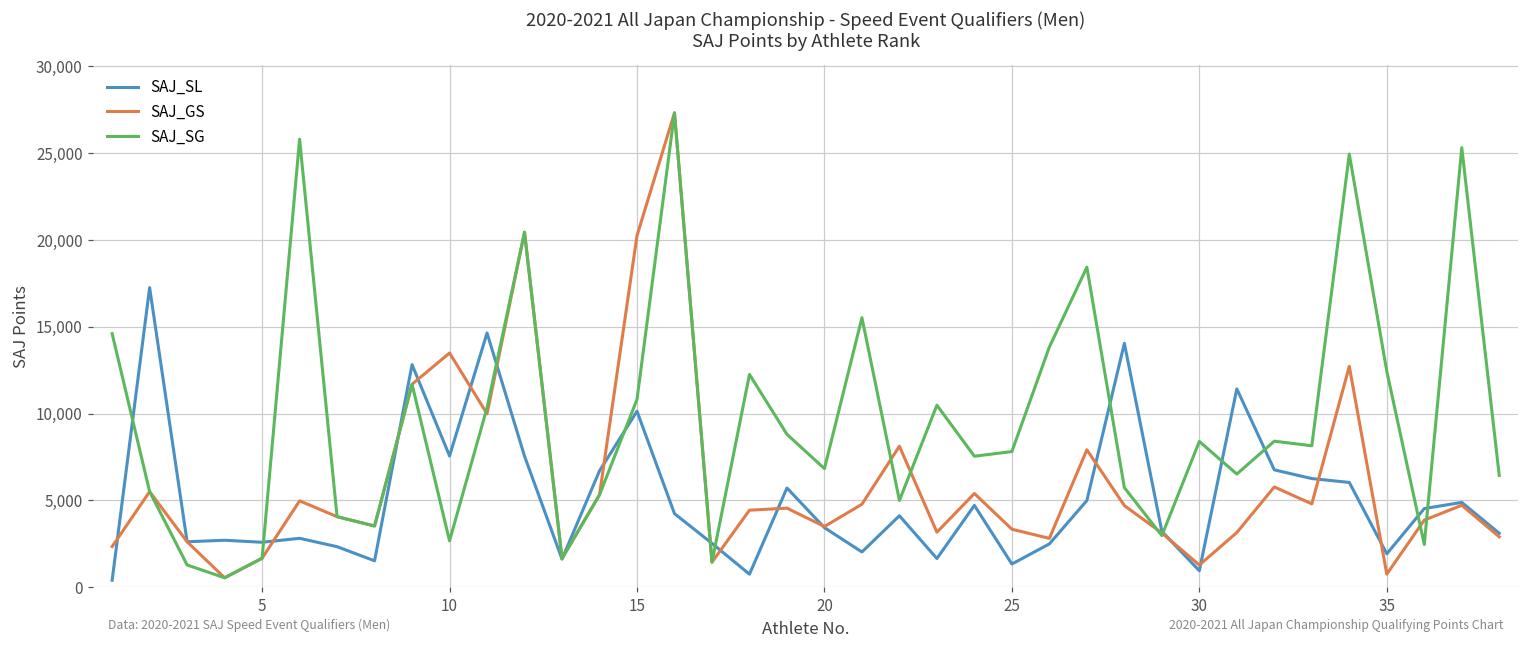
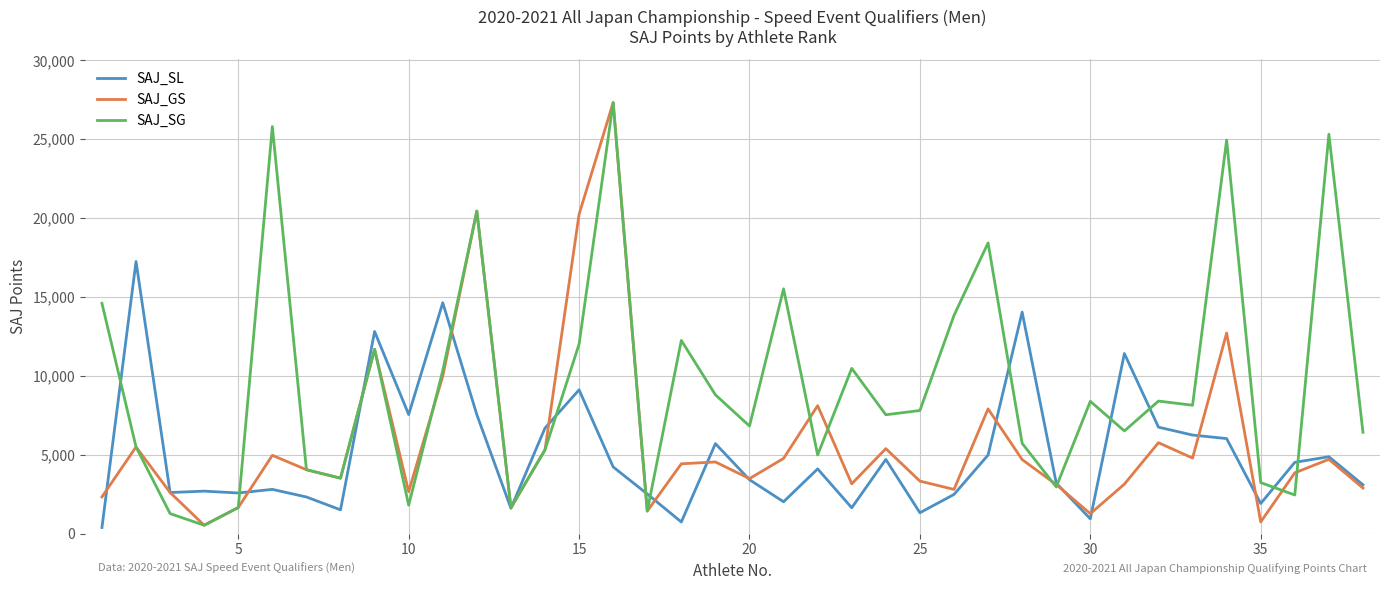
SAJ_GS, 10: 13,500 -> 2,700
SAJ_SG, 10: 2,700 -> 1,800
SAJ_SL, 15: 10,100 -> 9,100
SAJ_SG, 15: 10,800 -> 12,000
SAJ_SG, 35: 12,400 -> 3,200
